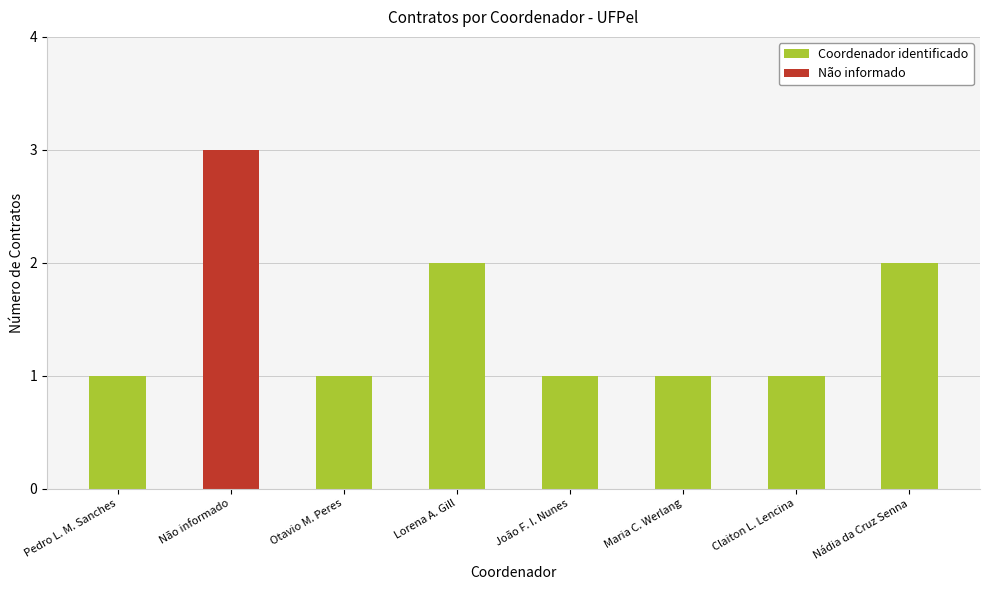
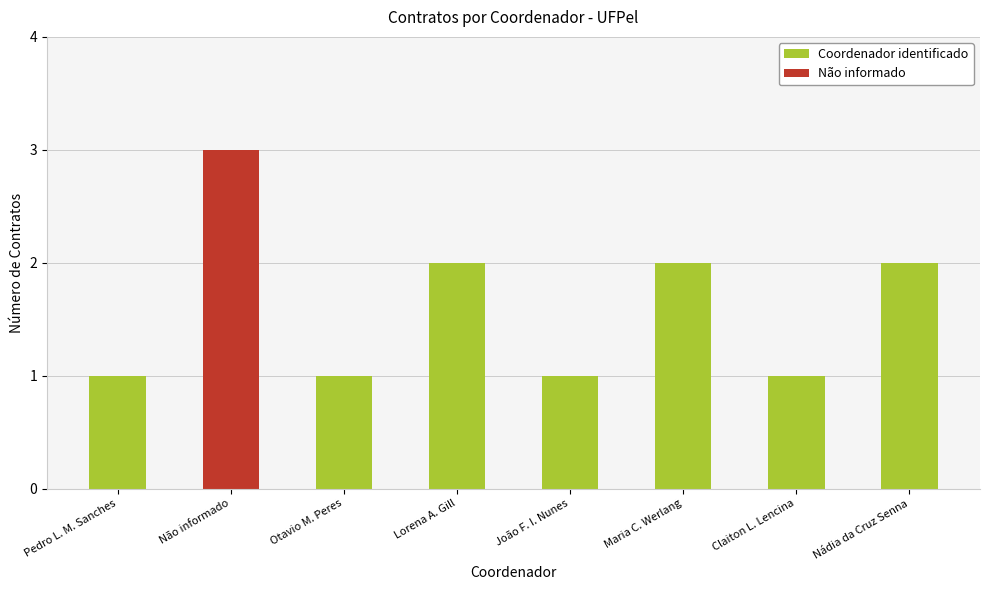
Maria C. Werlang: 1 -> 2
